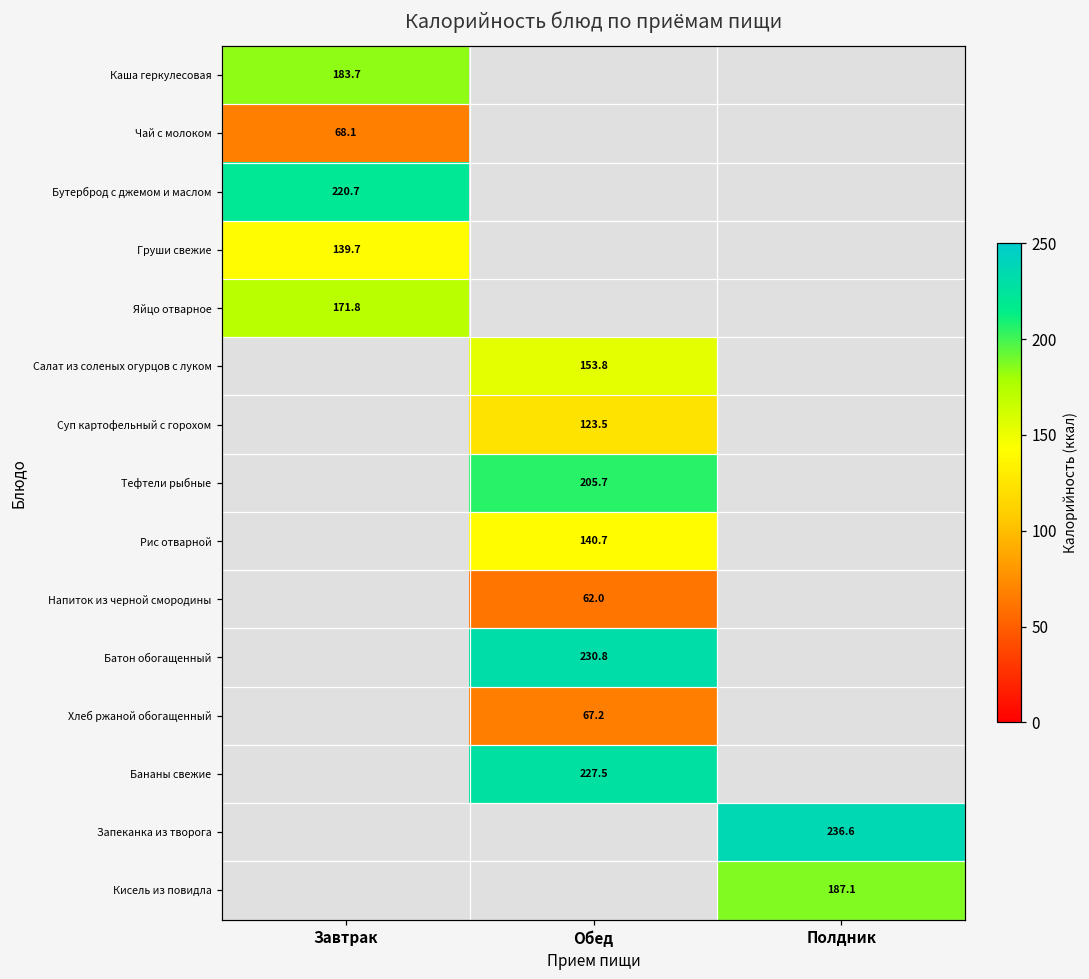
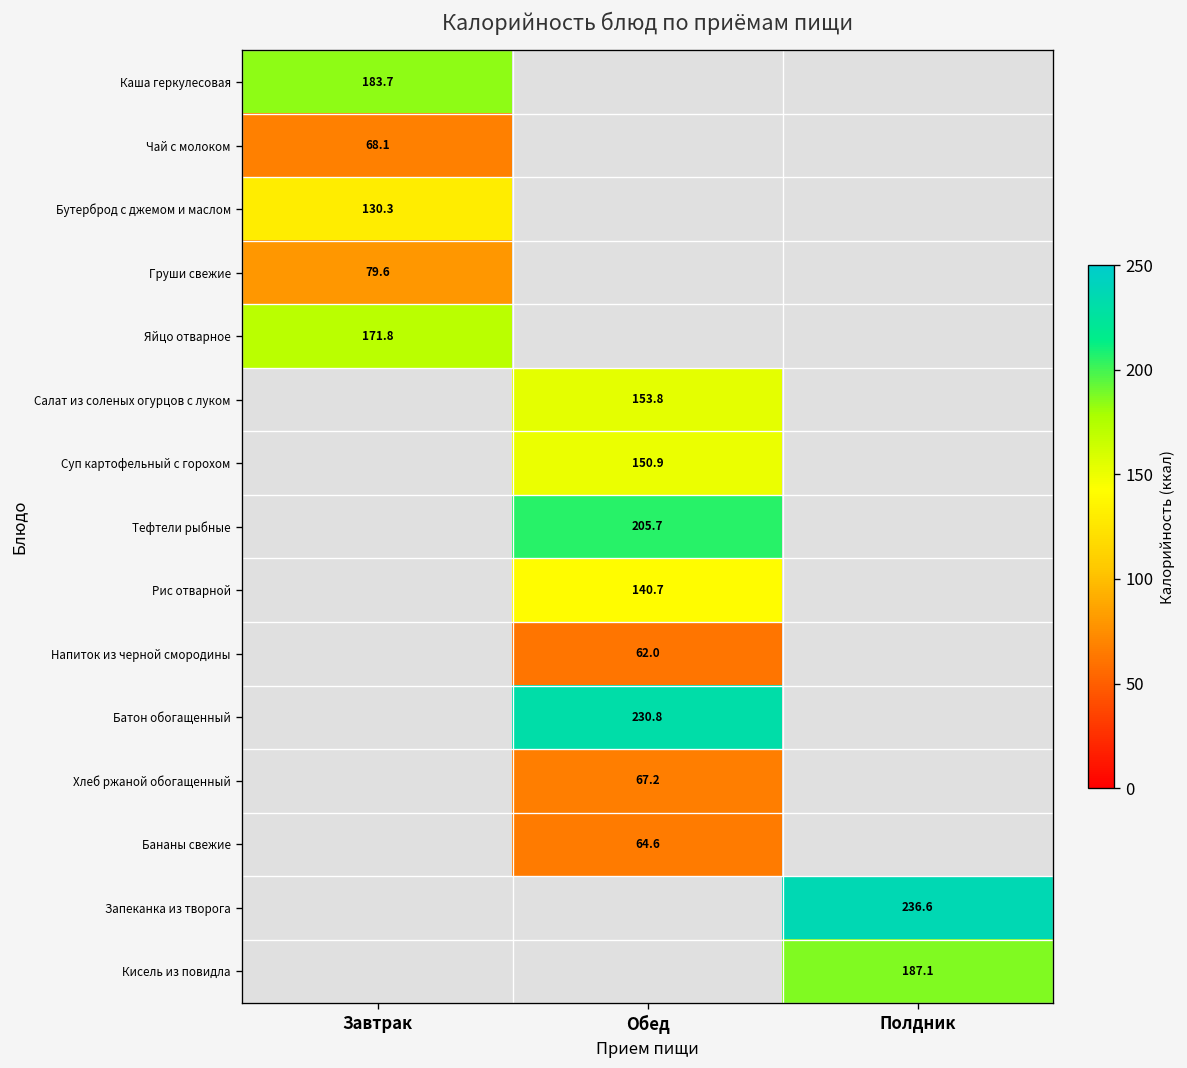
Бутерброд с джемом и маслом, Завтрак: 220.7 -> 130.3
Груши свежие, Завтрак: 139.7 -> 79.6
Суп картофельный с горохом, Обед: 123.5 -> 150.9
Бананы свежие, Обед: 227.5 -> 64.6
